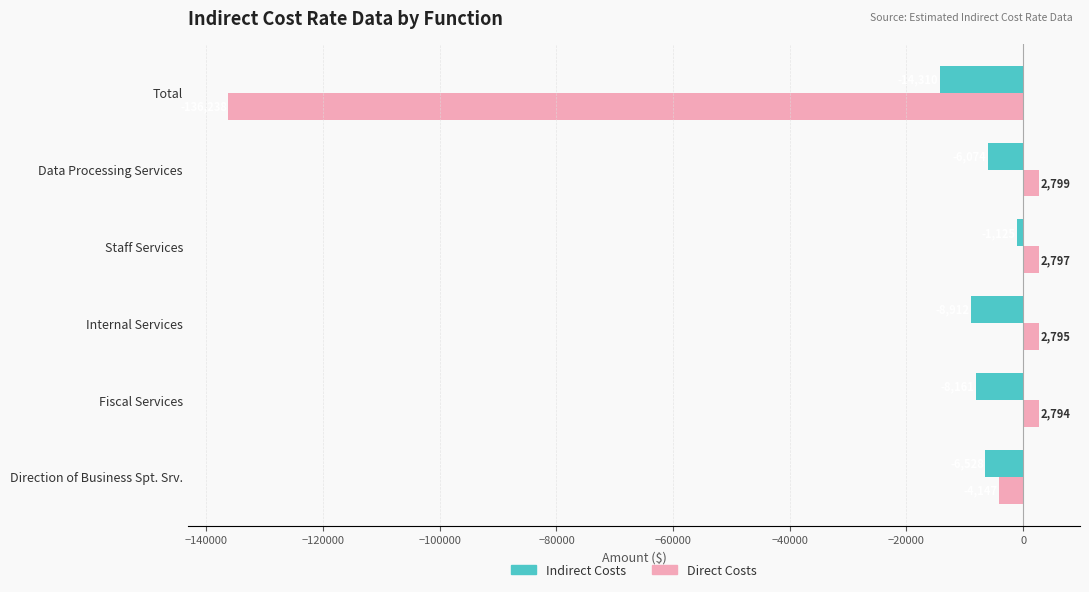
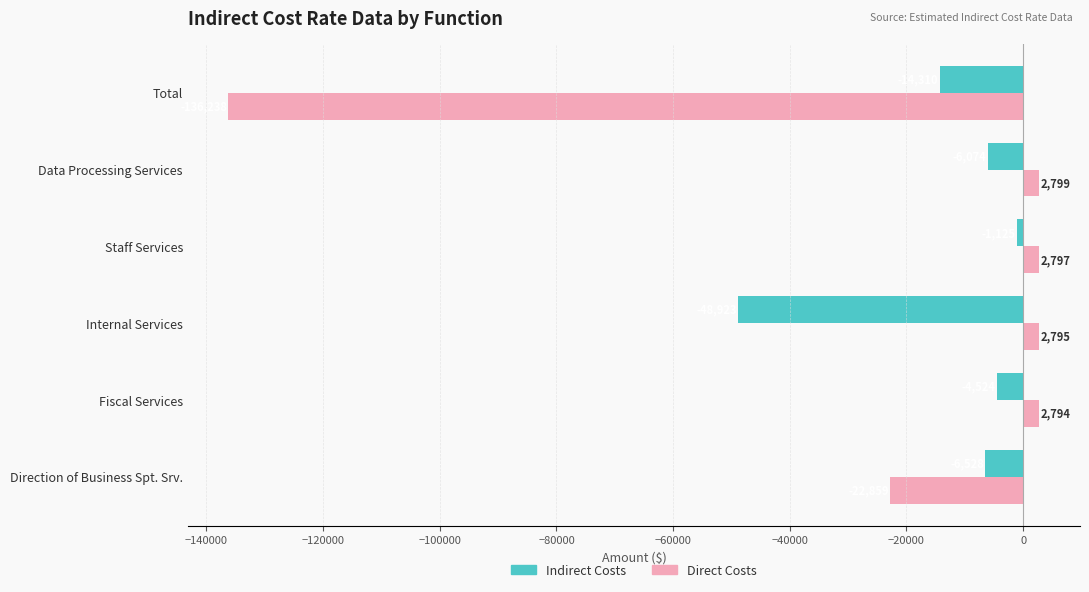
Indirect Costs, Internal Services: -9000 -> -49000
Indirect Costs, Fiscal Services: -8000 -> -5000
Direct Costs, Direction of Business Spt. Srv.: -4000 -> -23000
